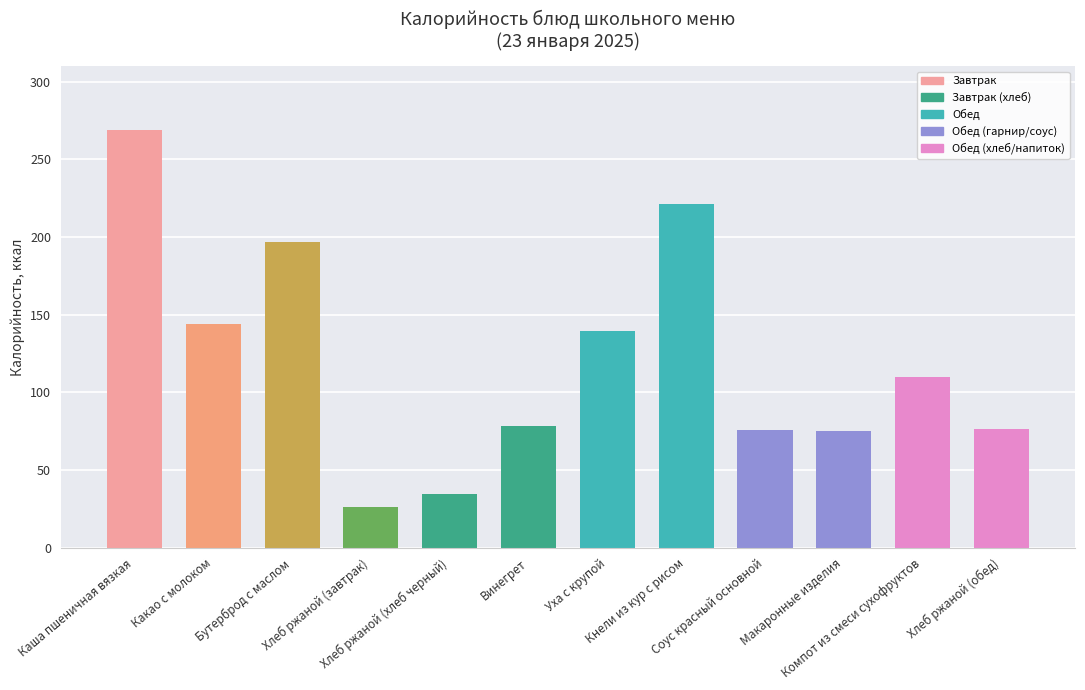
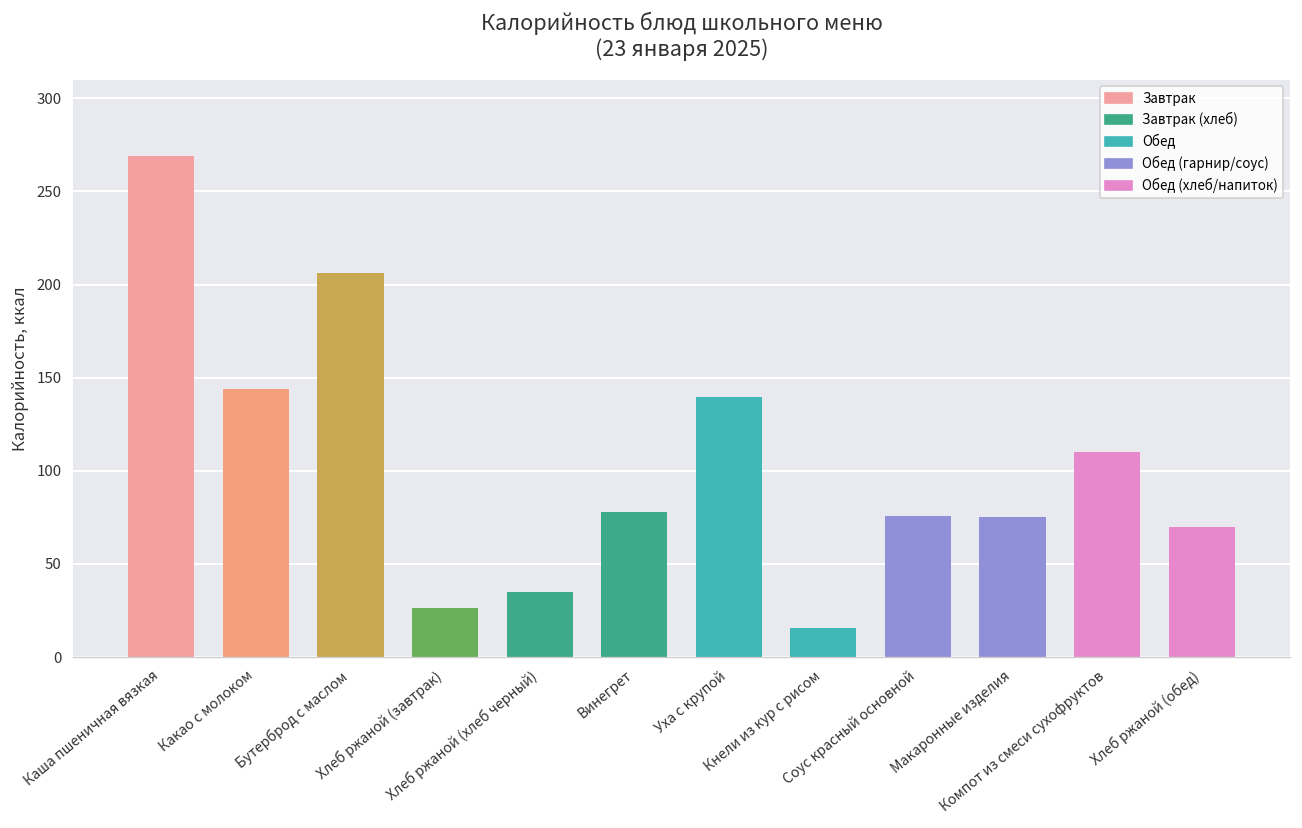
Бутерброд с маслом: 197 -> 206
Кнели из кур с рисом: 221 -> 16
Хлеб ржаной (обед): 76 -> 70
